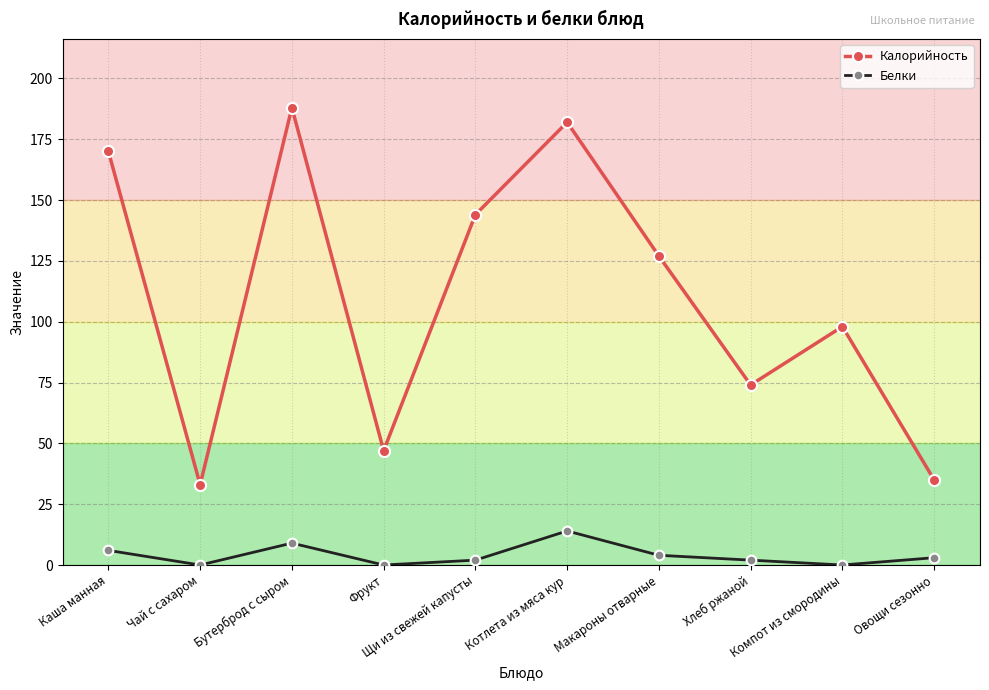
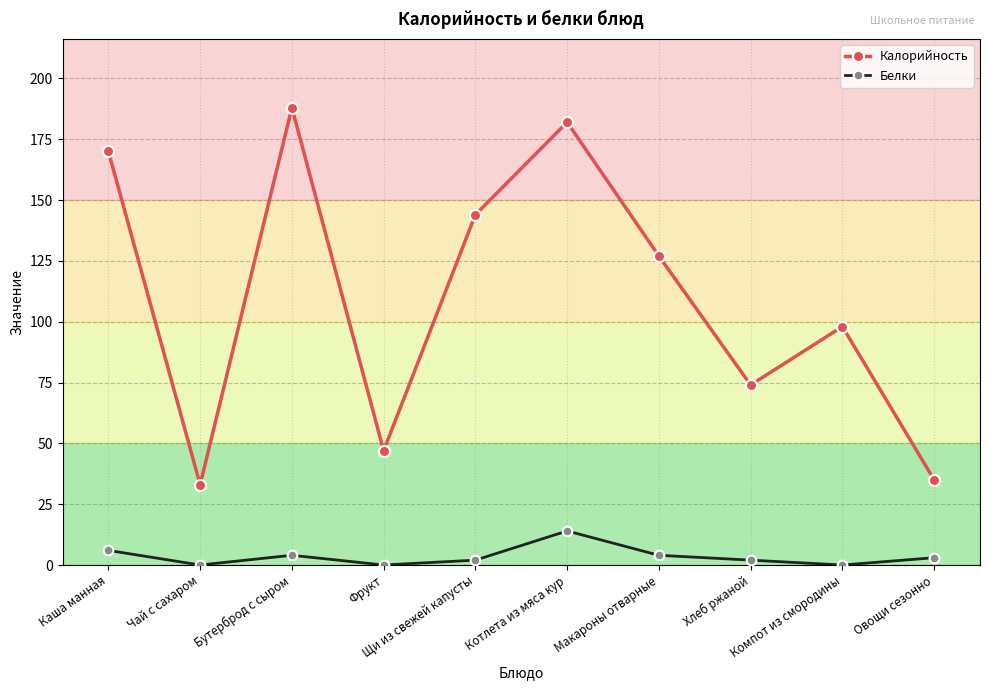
Белки, Бутерброд с сыром: 9 -> 4
